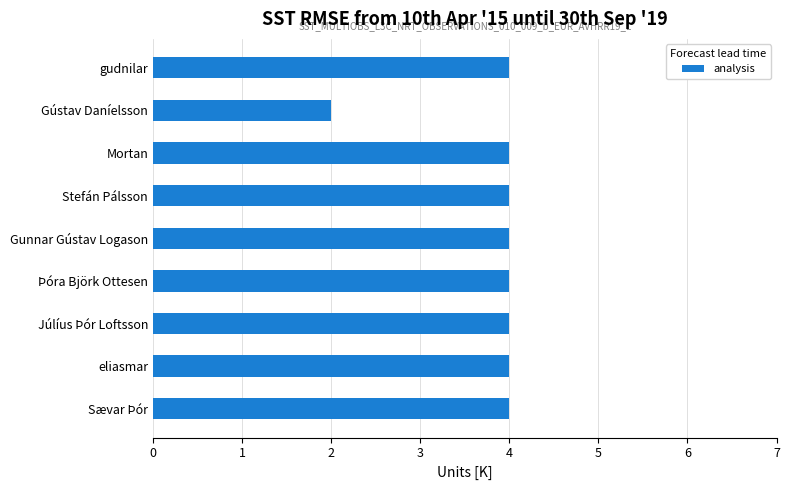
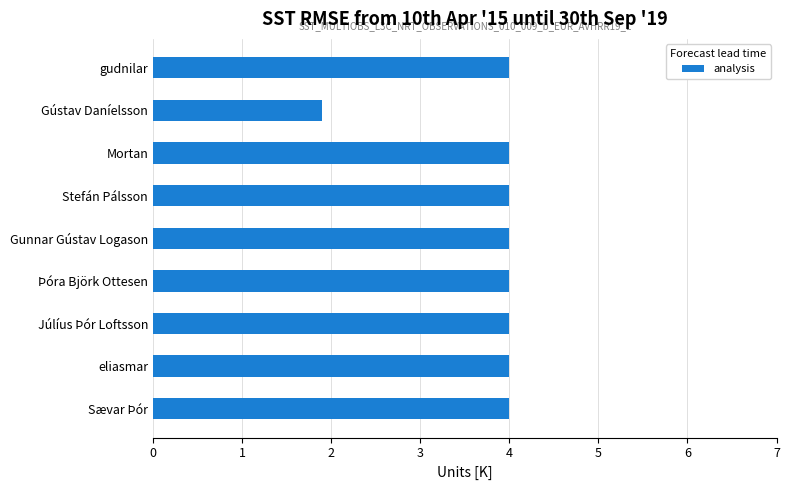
Gústav Daníelsson: 2.0 -> 1.9
